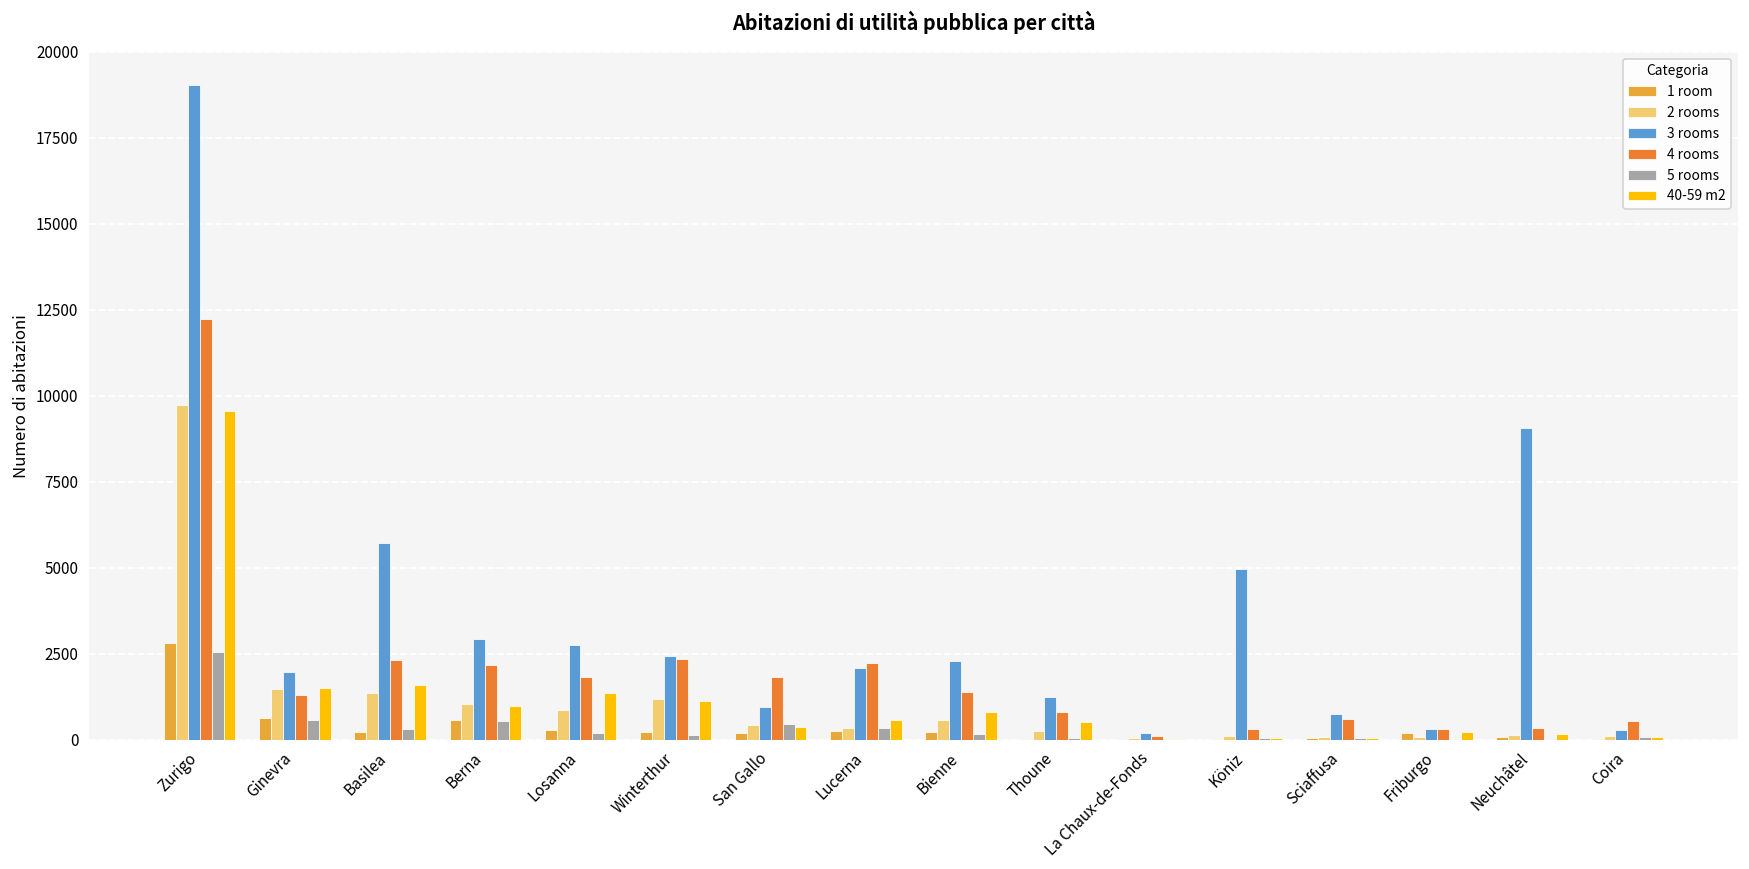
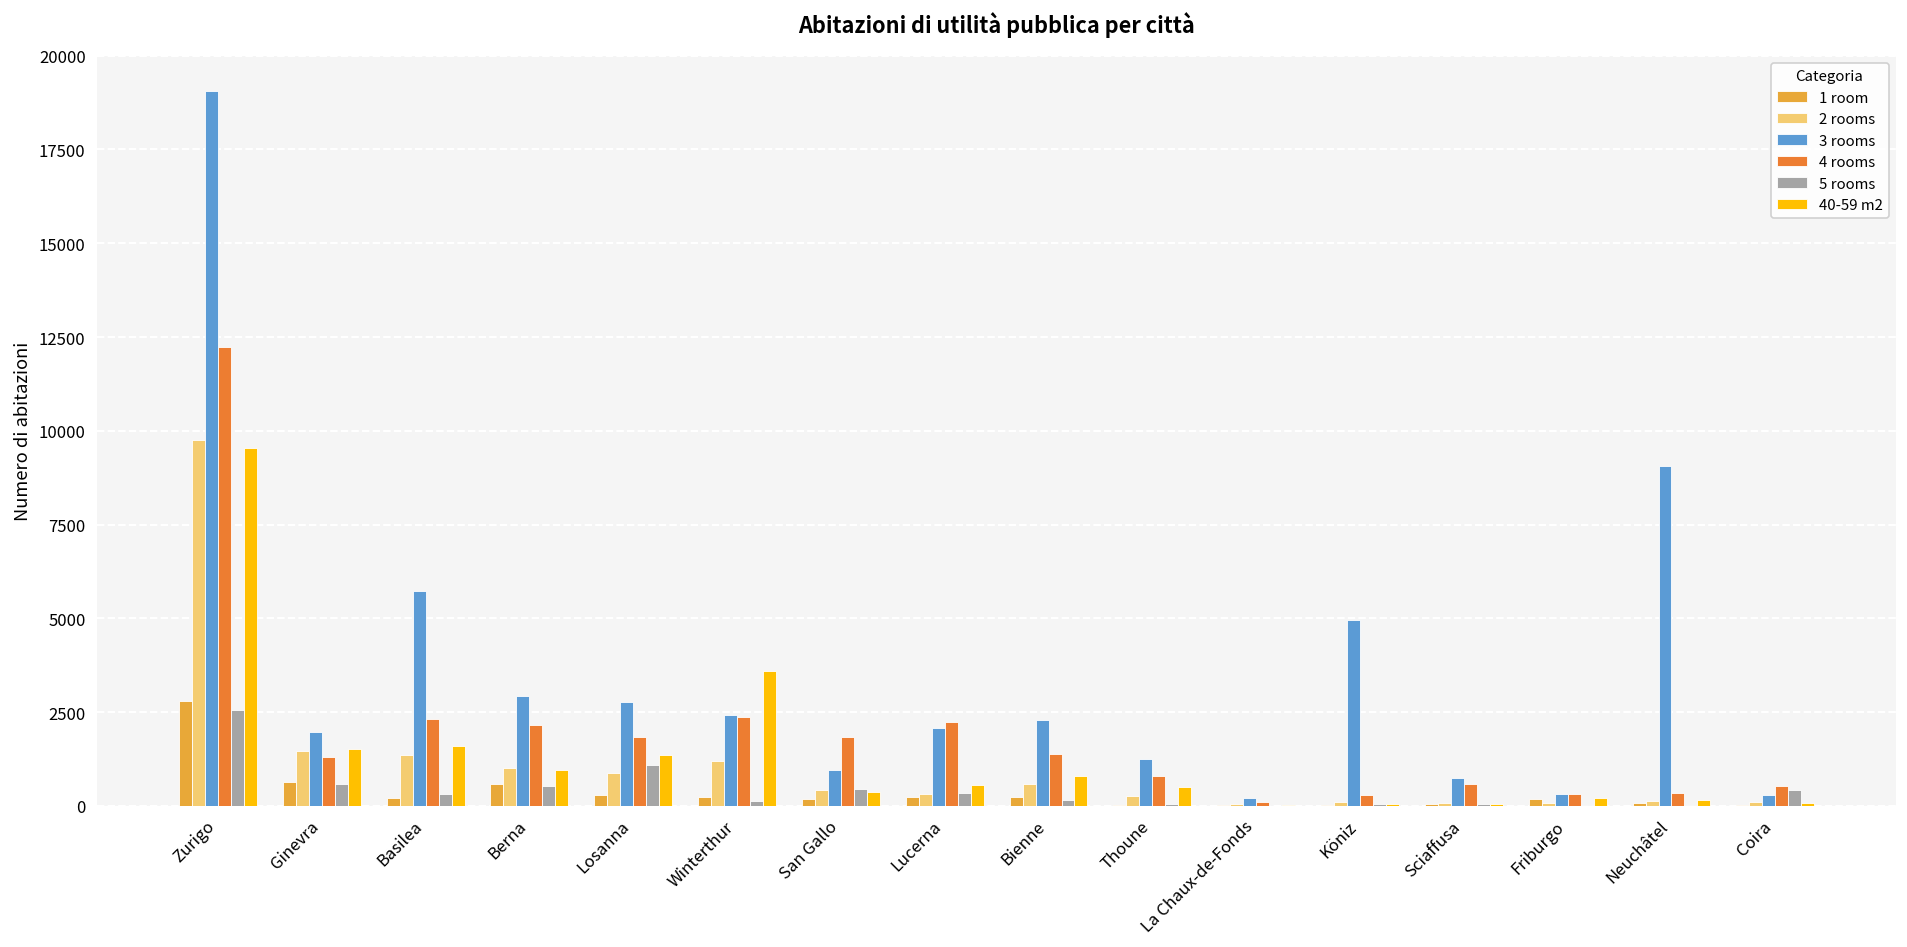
5 rooms, Losanna: 200 -> 1100
40-59 m2, Winterthur: 1100 -> 3600
5 rooms, Coira: 100 -> 400
